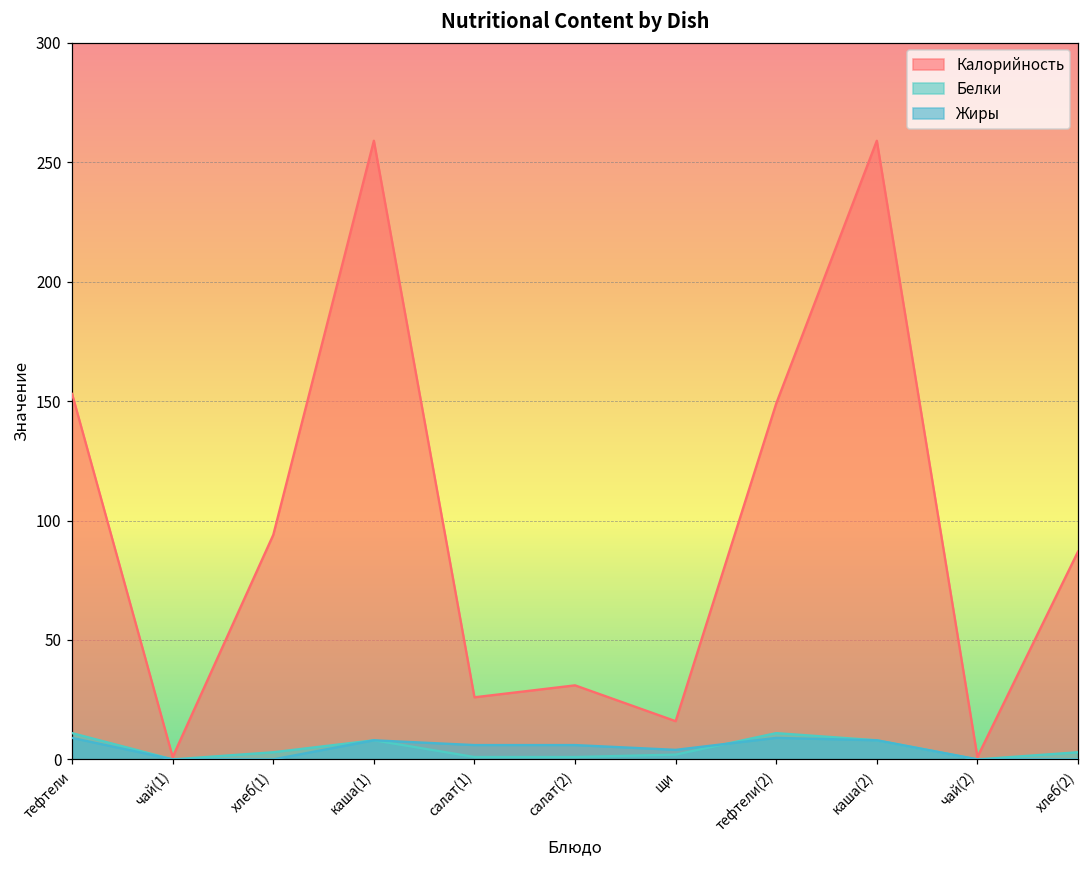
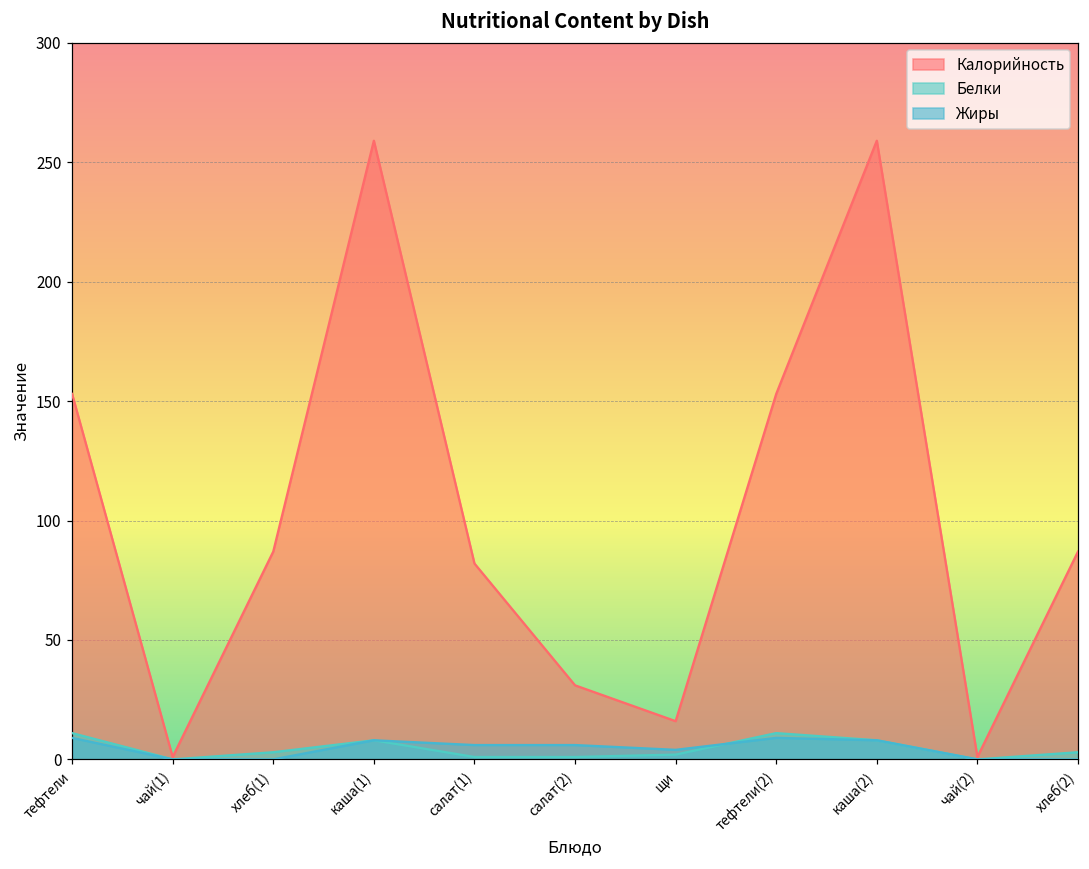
Калорийность, хлеб(1): 94 -> 87
Калорийность, салат(1): 26 -> 82
Калорийность, тефтели(2): 149 -> 153
